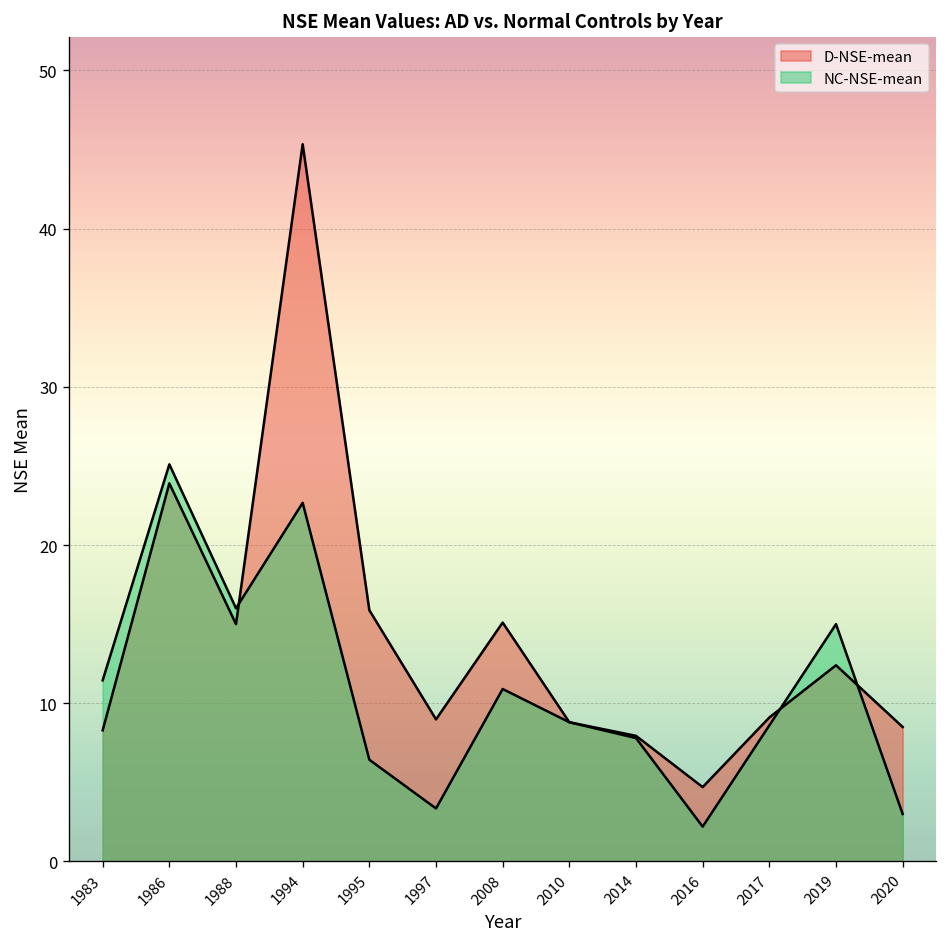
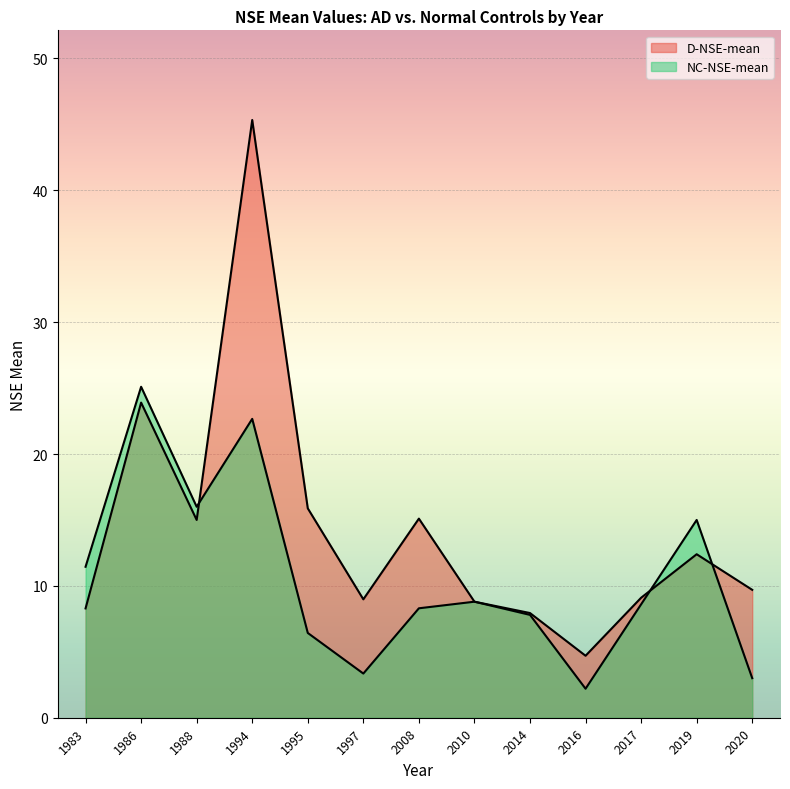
NC-NSE-mean, 2008: 10.9 -> 8.3
D-NSE-mean, 2020: 8.5 -> 9.7
